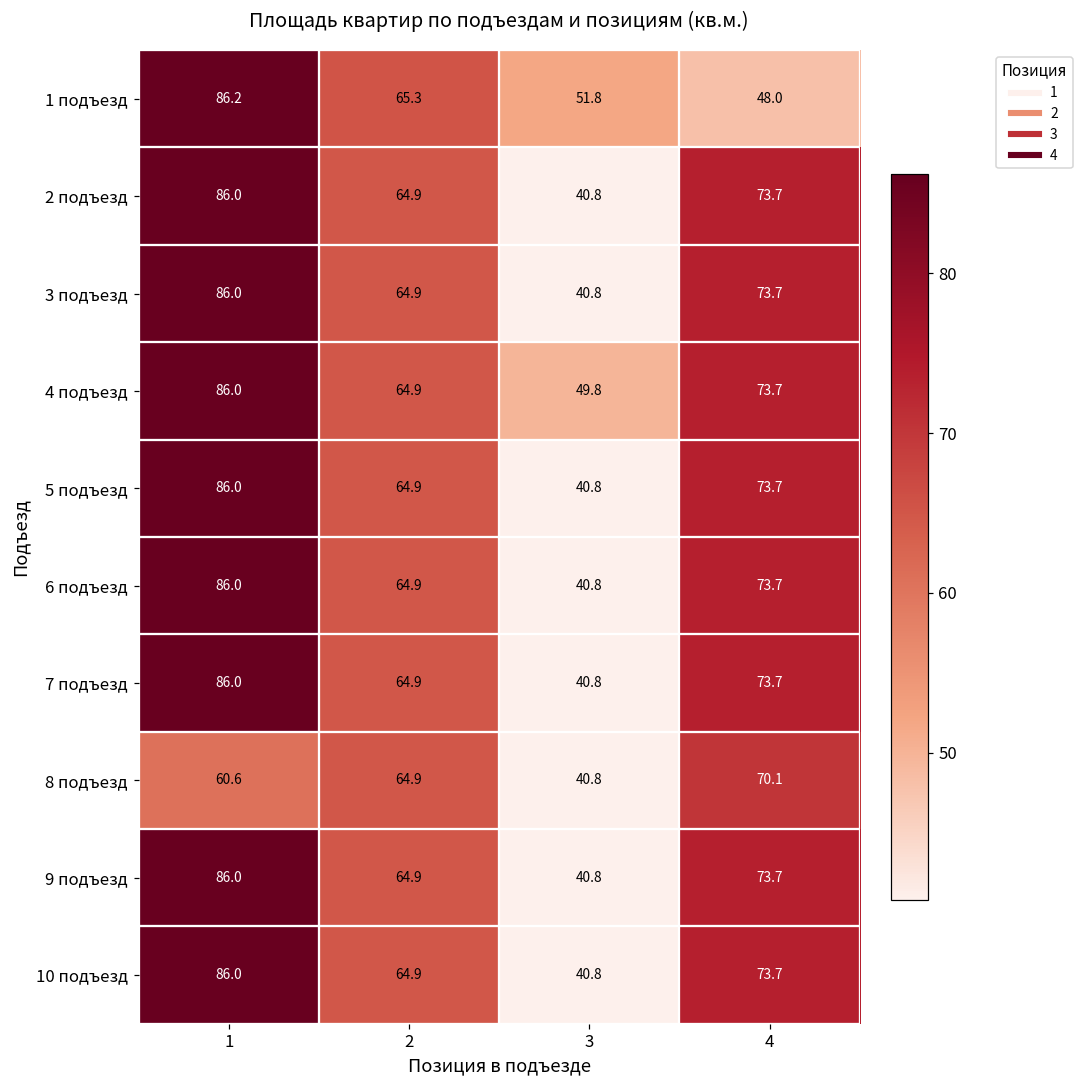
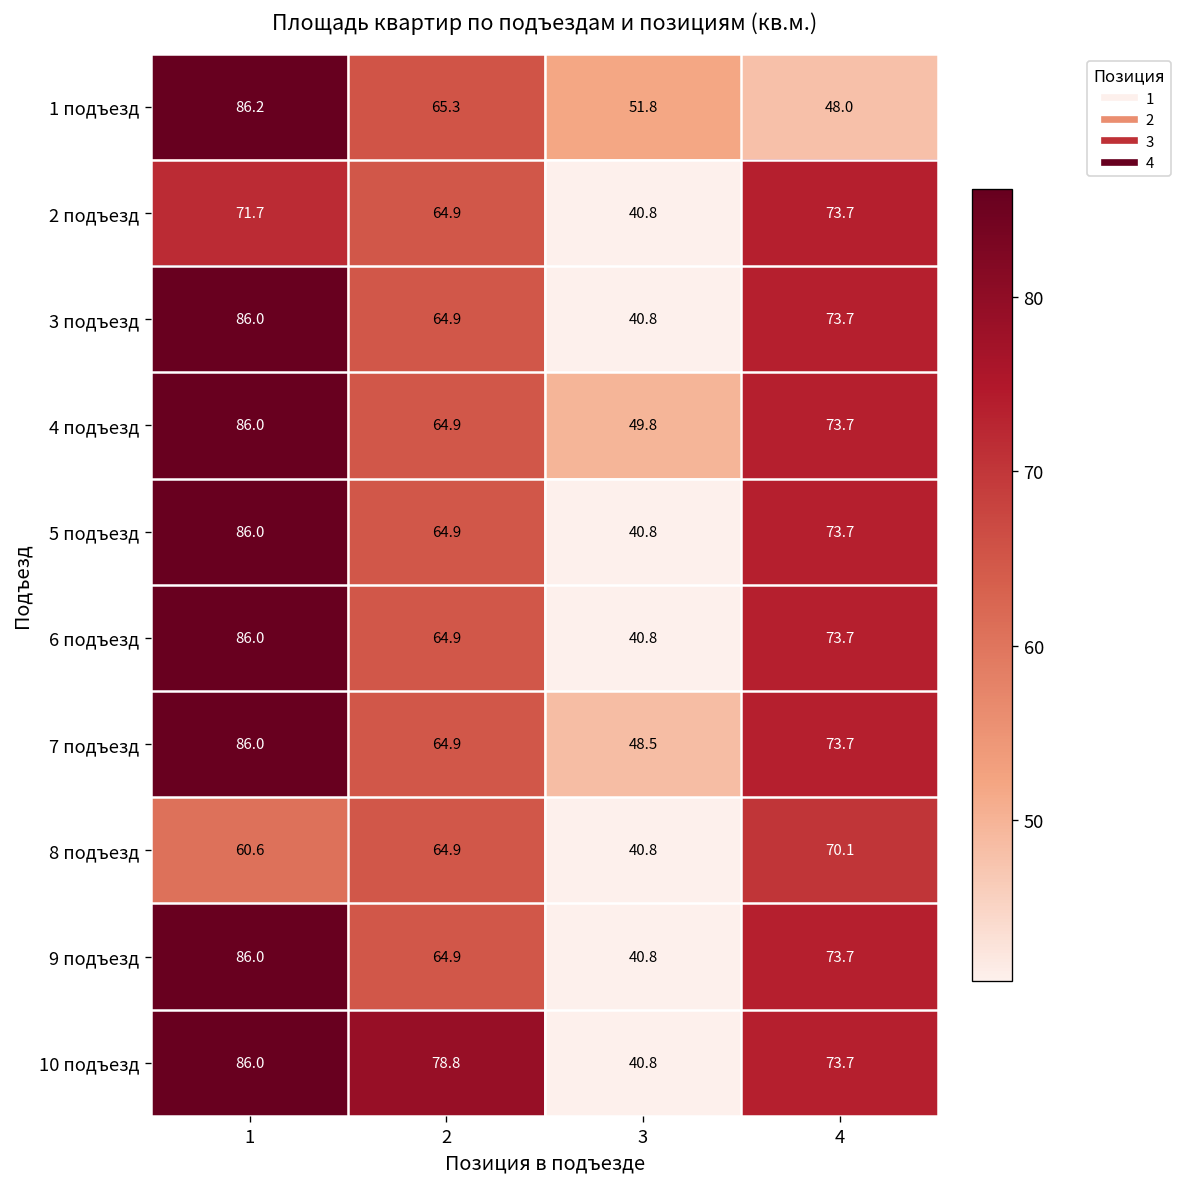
2 подъезд, 1: 86.0 -> 71.7
7 подъезд, 3: 40.8 -> 48.5
10 подъезд, 2: 64.9 -> 78.8
